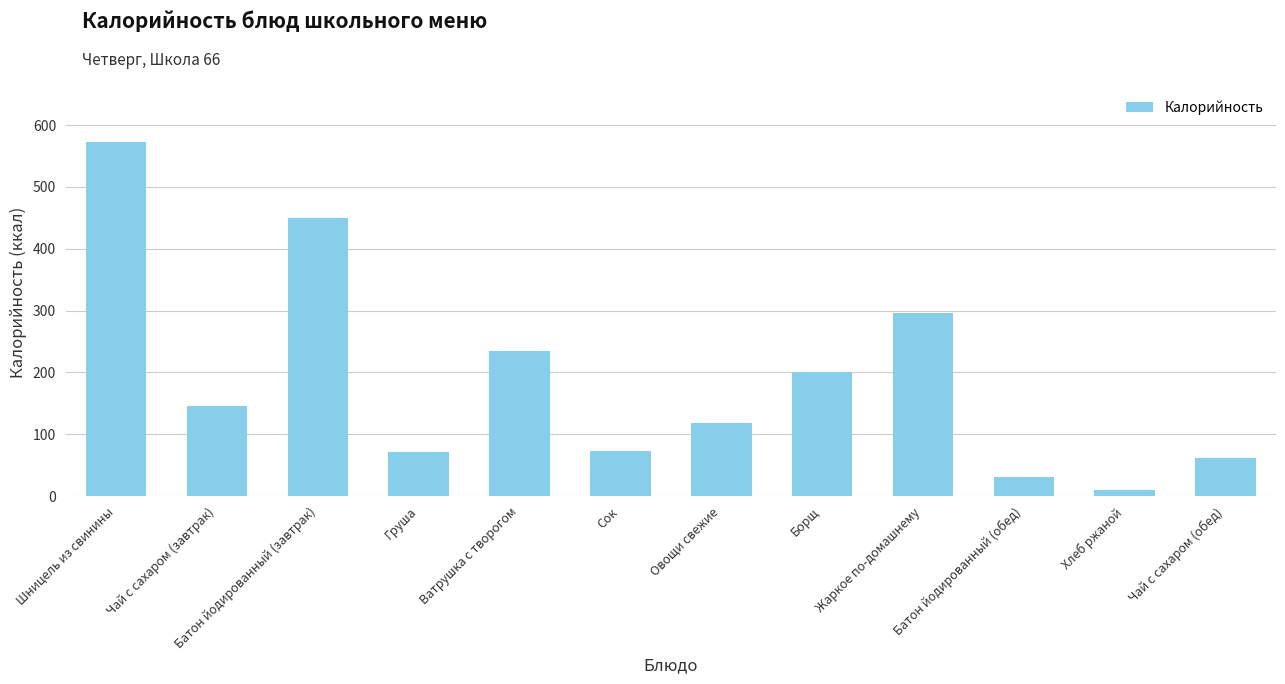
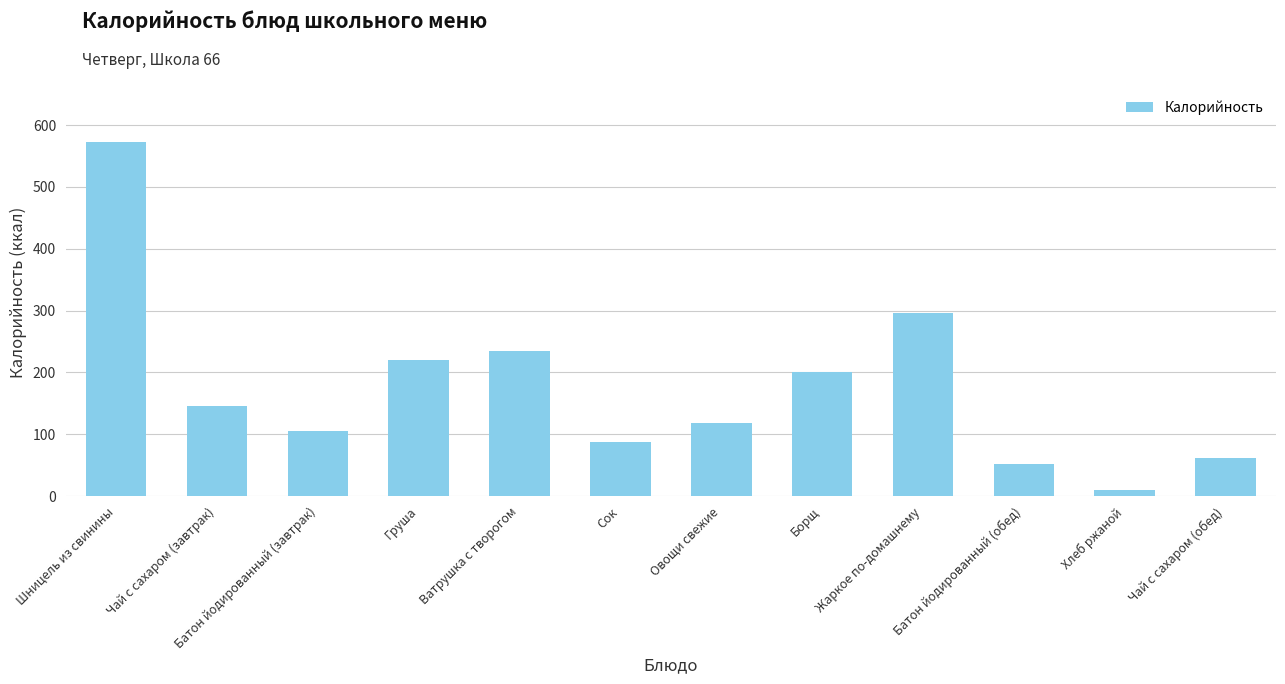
Батон йодированный (завтрак): 450 -> 110
Груша: 70 -> 220
Сок: 70 -> 90
Батон йодированный (обед): 30 -> 50
